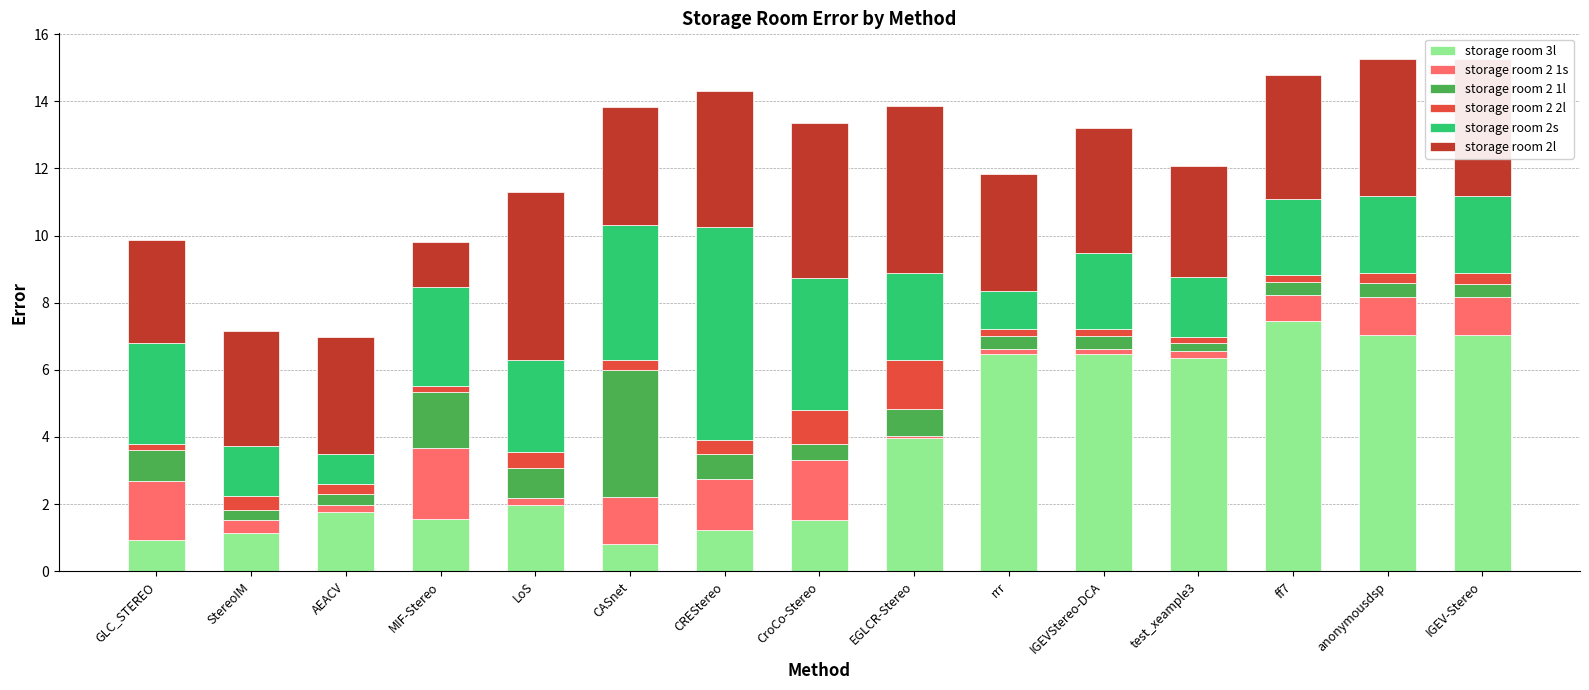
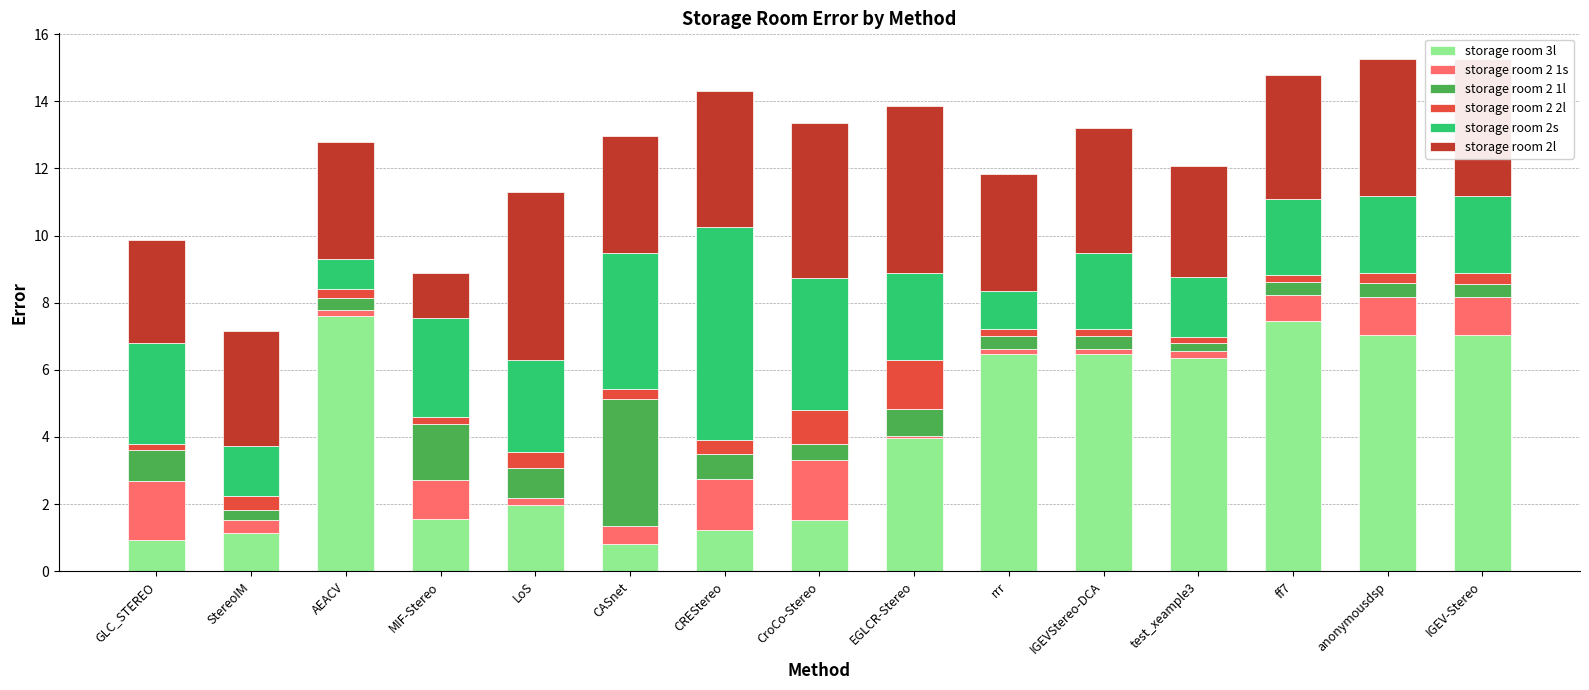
storage room 3l, AEACV: 1.8 -> 7.6
storage room 2 1s, MIF-Stereo: 2.1 -> 1.2
storage room 2 1s, CASnet: 1.4 -> 0.6
